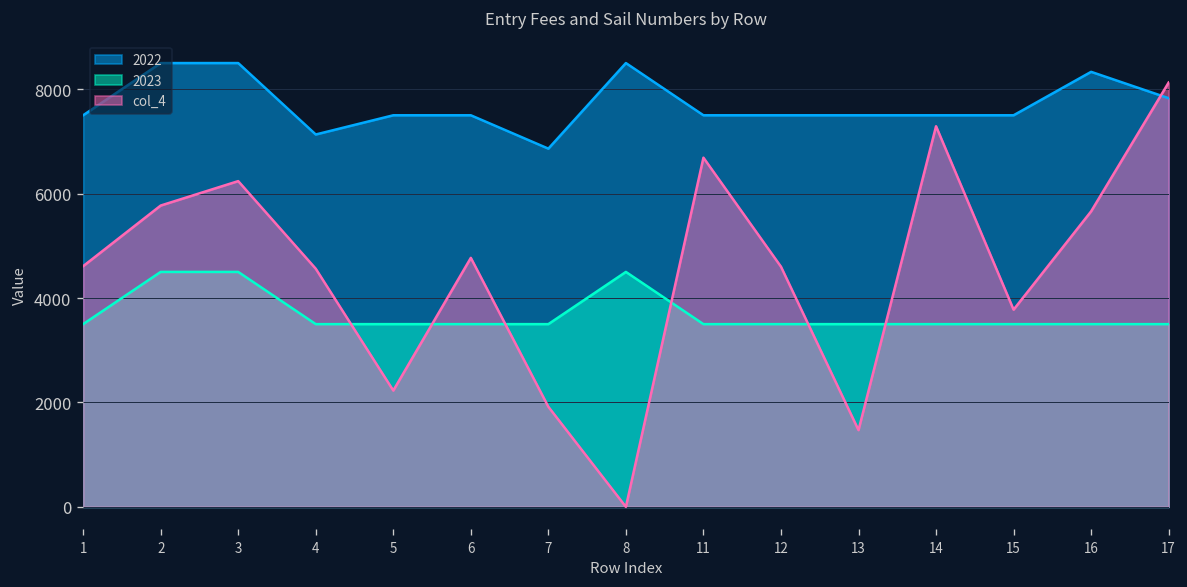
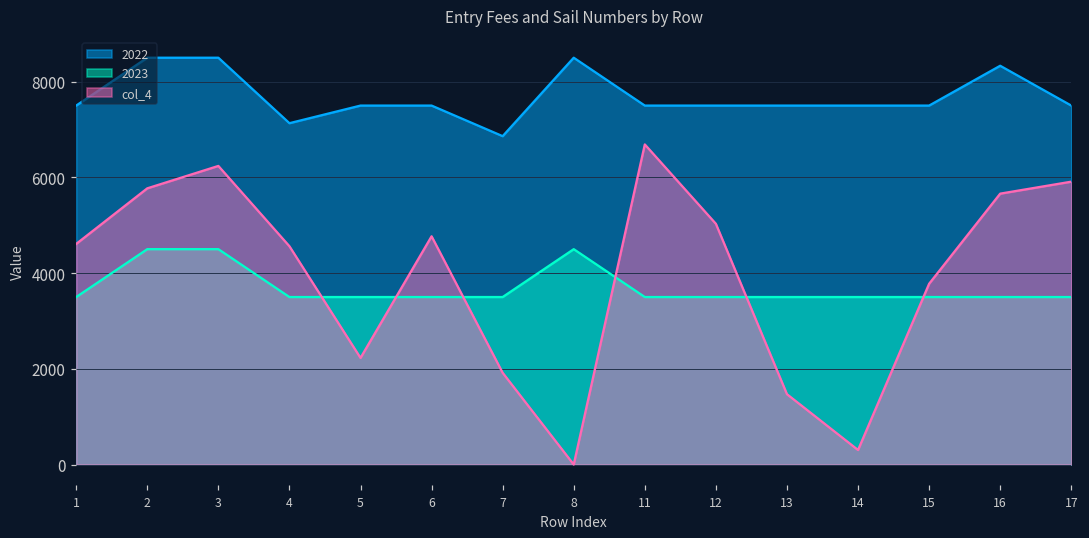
col_4, 12: 4600 -> 5000
col_4, 14: 7300 -> 300
2022, 17: 7800 -> 7500
col_4, 17: 8100 -> 5900
